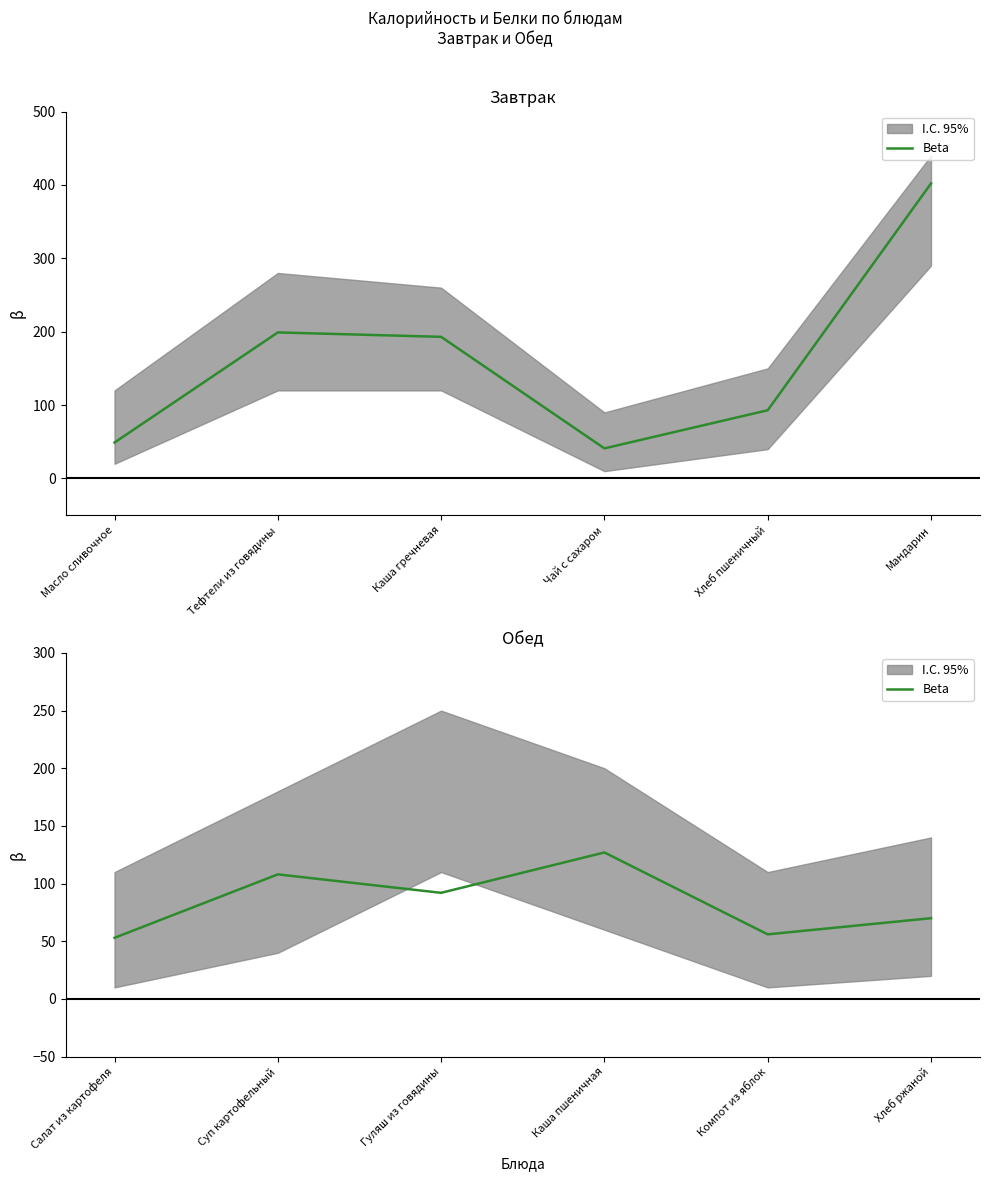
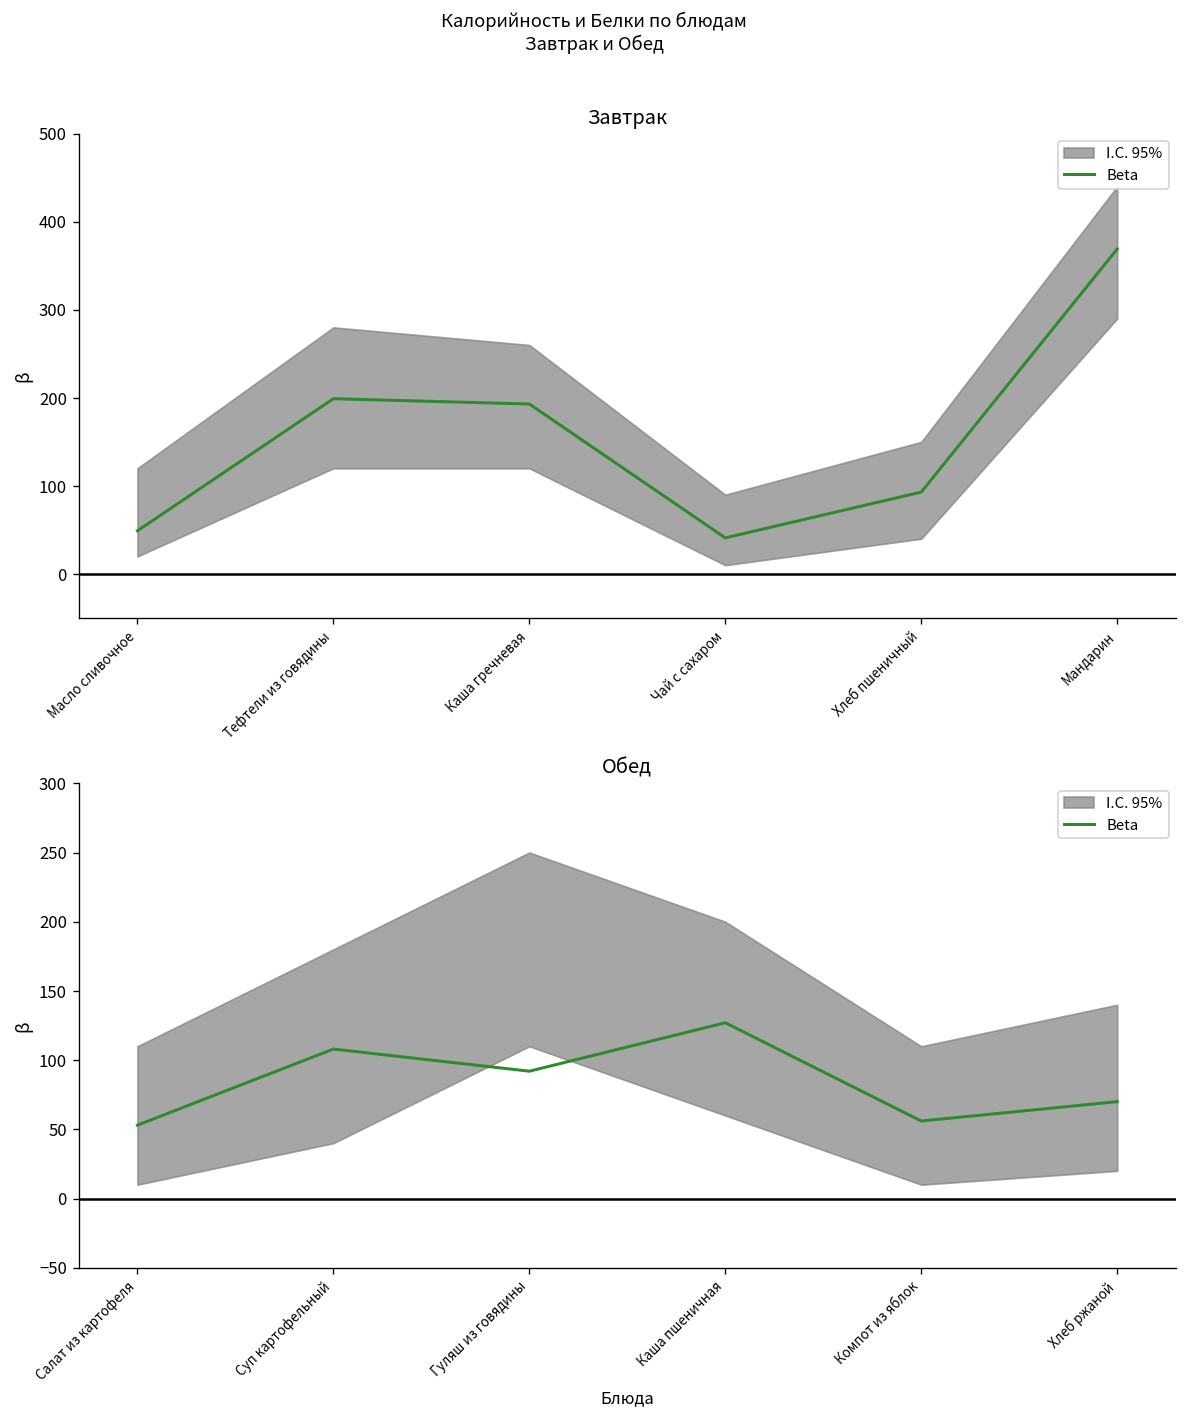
Завтрак, Beta, Мандарин: 400 -> 370
